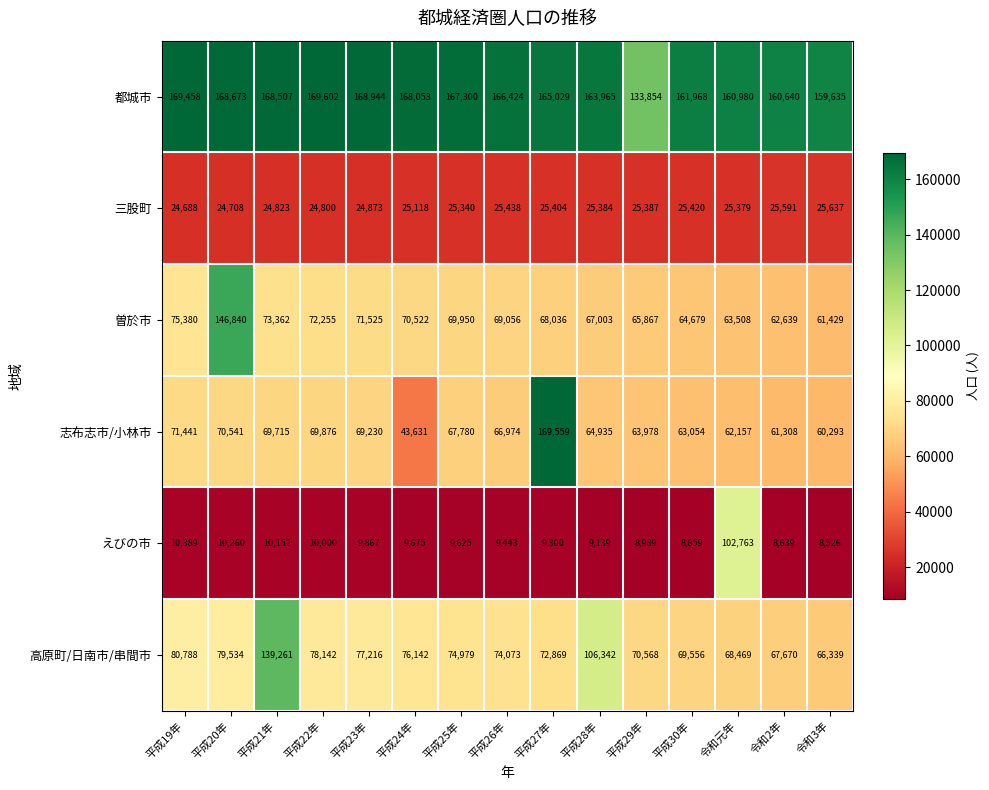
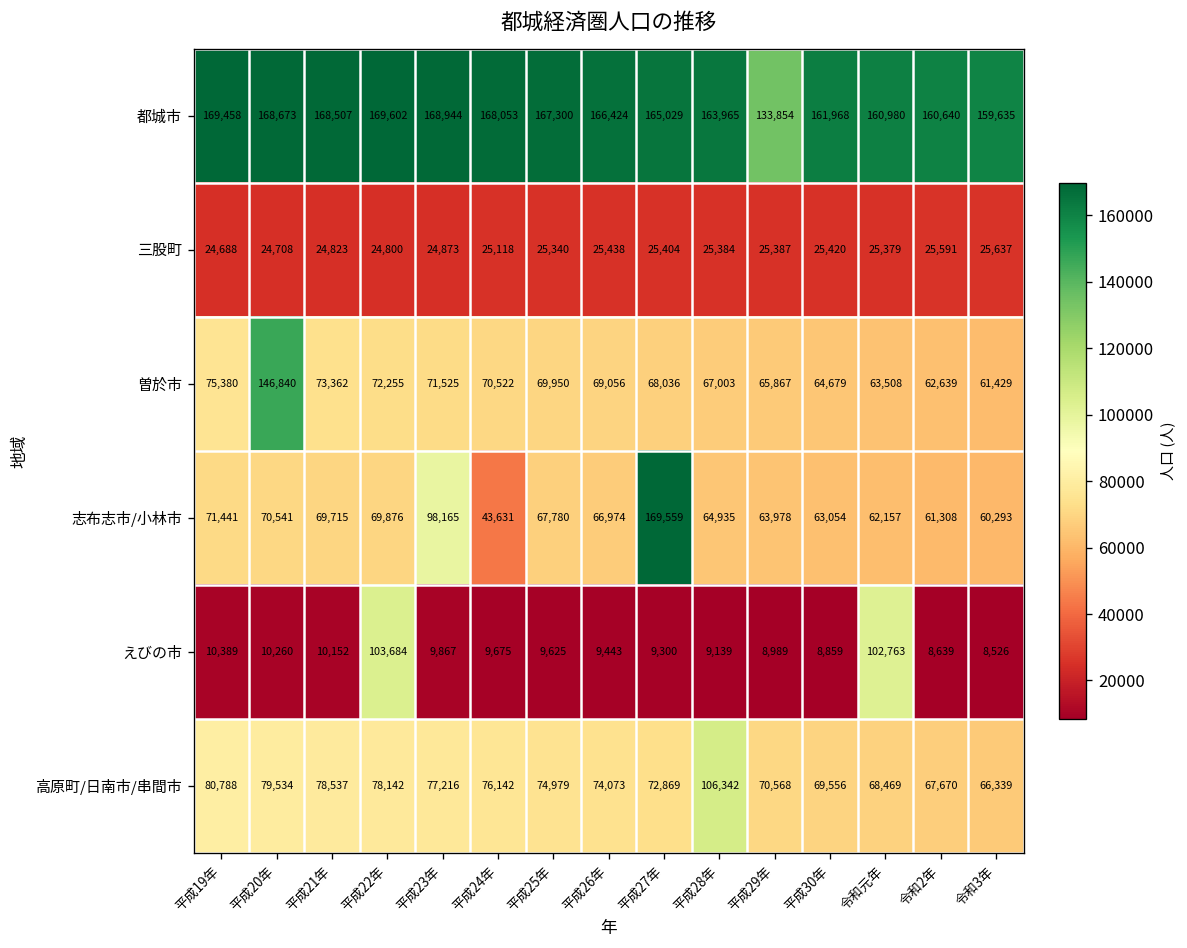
志布志市/小林市, 平成23年: 69,230 -> 98,165
えびの市, 平成22年: 10,000 -> 103,684
高原町/日南市/串間市, 平成21年: 139,261 -> 78,537
